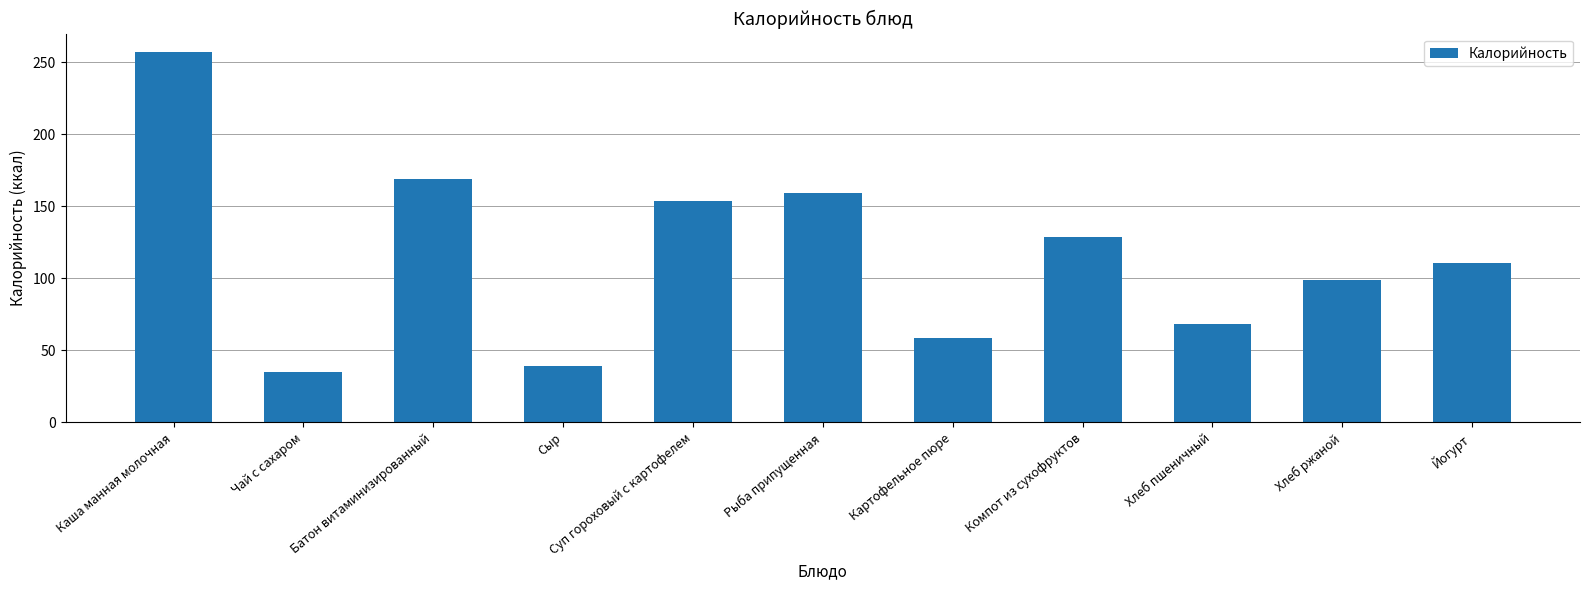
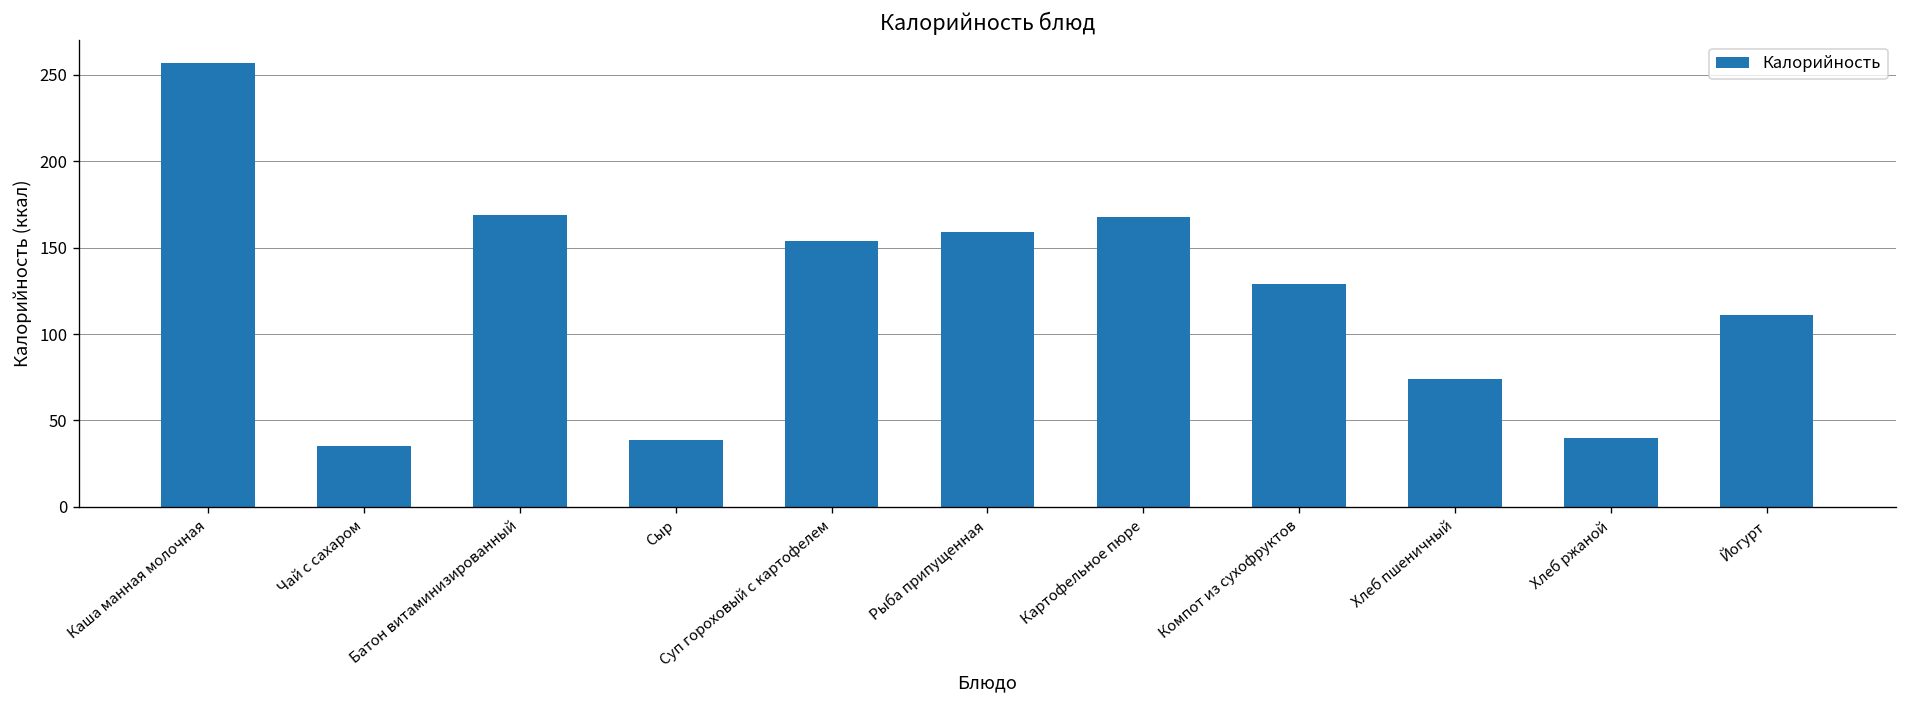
Картофельное пюре: 59 -> 167
Хлеб пшеничный: 68 -> 74
Хлеб ржаной: 99 -> 40
